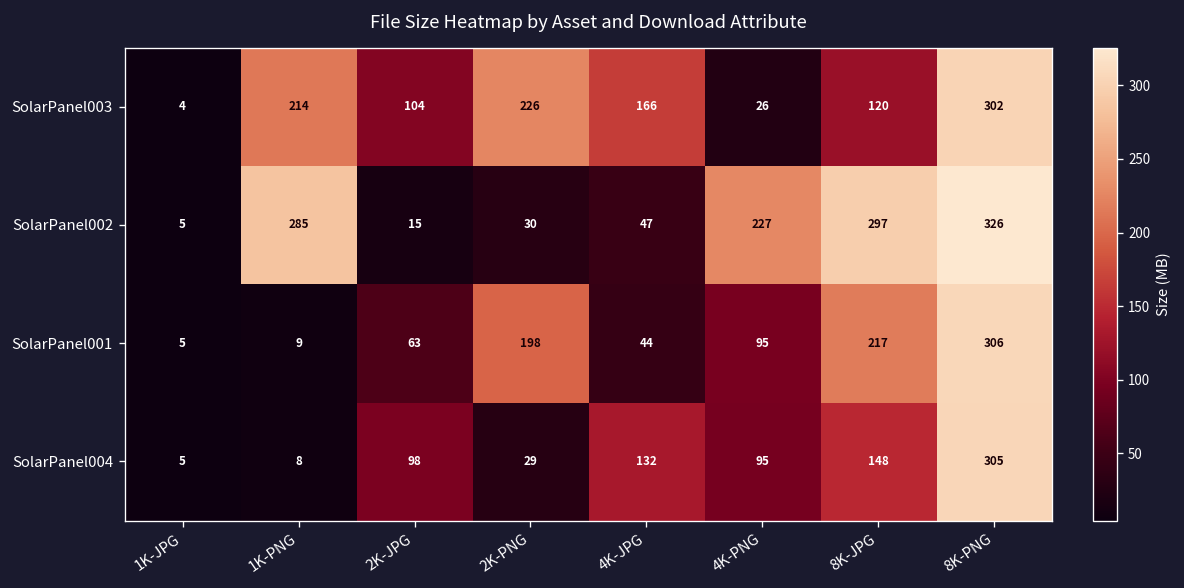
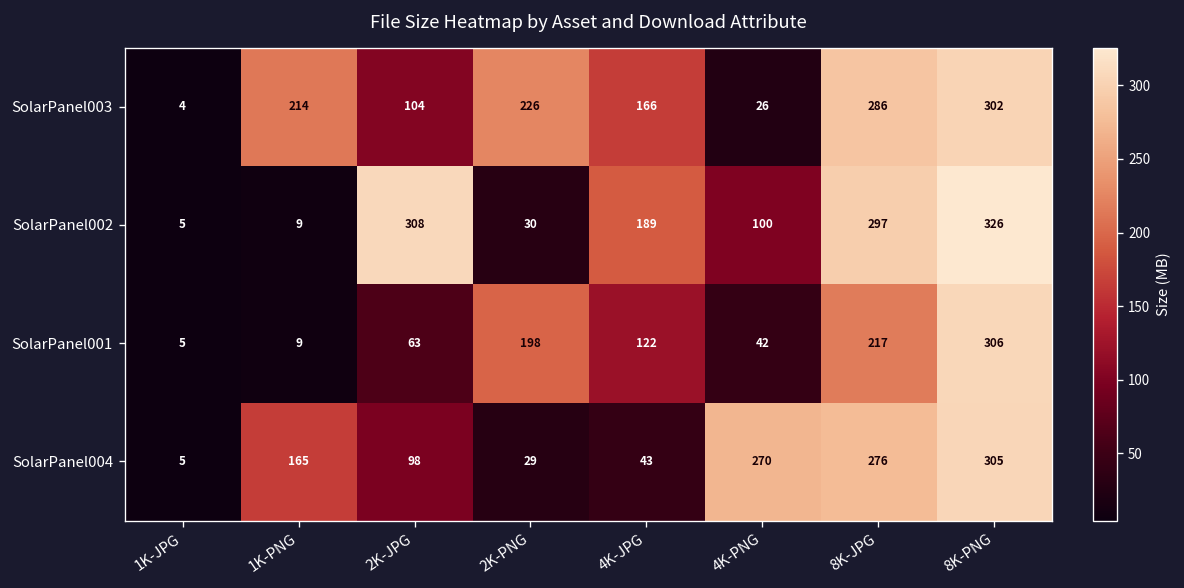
SolarPanel003, 8K-JPG: 120 -> 286
SolarPanel002, 1K-PNG: 285 -> 9
SolarPanel002, 2K-JPG: 15 -> 308
SolarPanel002, 4K-JPG: 47 -> 189
SolarPanel002, 4K-PNG: 227 -> 100
SolarPanel001, 4K-JPG: 44 -> 122
SolarPanel001, 4K-PNG: 95 -> 42
SolarPanel004, 1K-PNG: 8 -> 165
SolarPanel004, 4K-JPG: 132 -> 43
SolarPanel004, 4K-PNG: 95 -> 270
SolarPanel004, 8K-JPG: 148 -> 276
